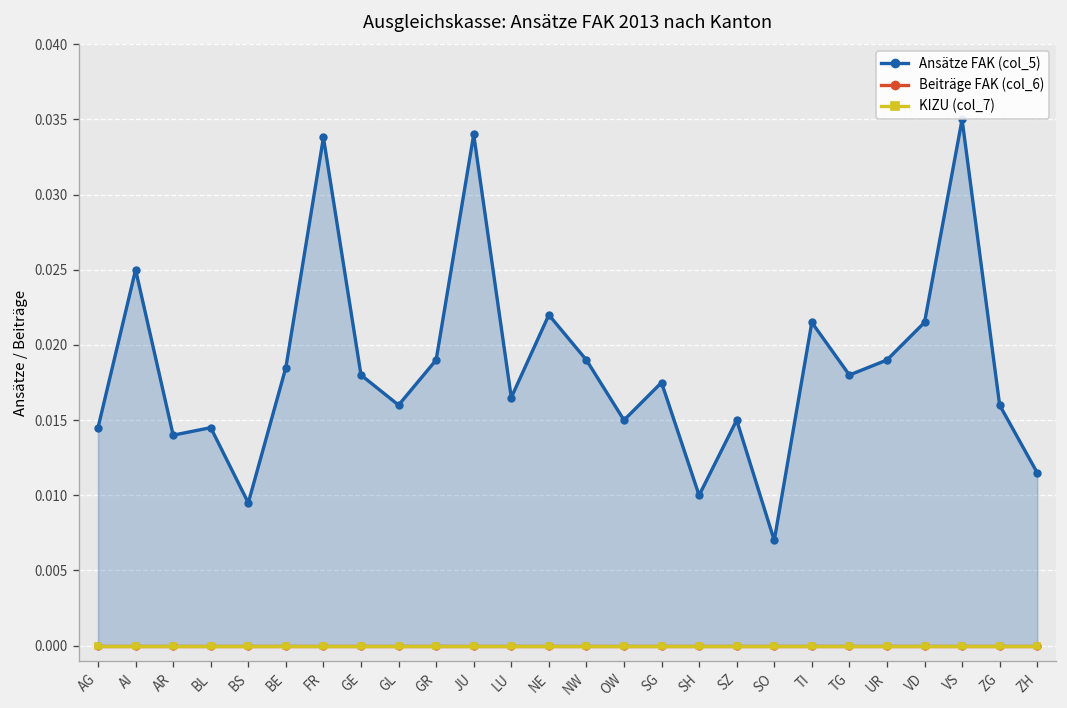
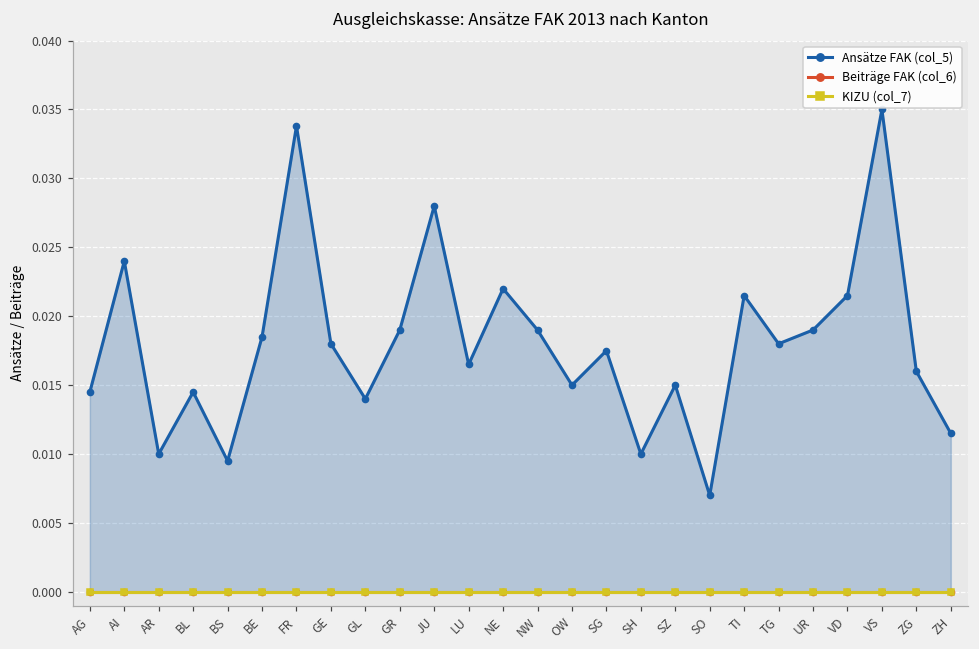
Ansätze FAK (col_5), AI: 0.025 -> 0.024
Ansätze FAK (col_5), AR: 0.014 -> 0.010
Ansätze FAK (col_5), GL: 0.016 -> 0.014
Ansätze FAK (col_5), JU: 0.034 -> 0.028
